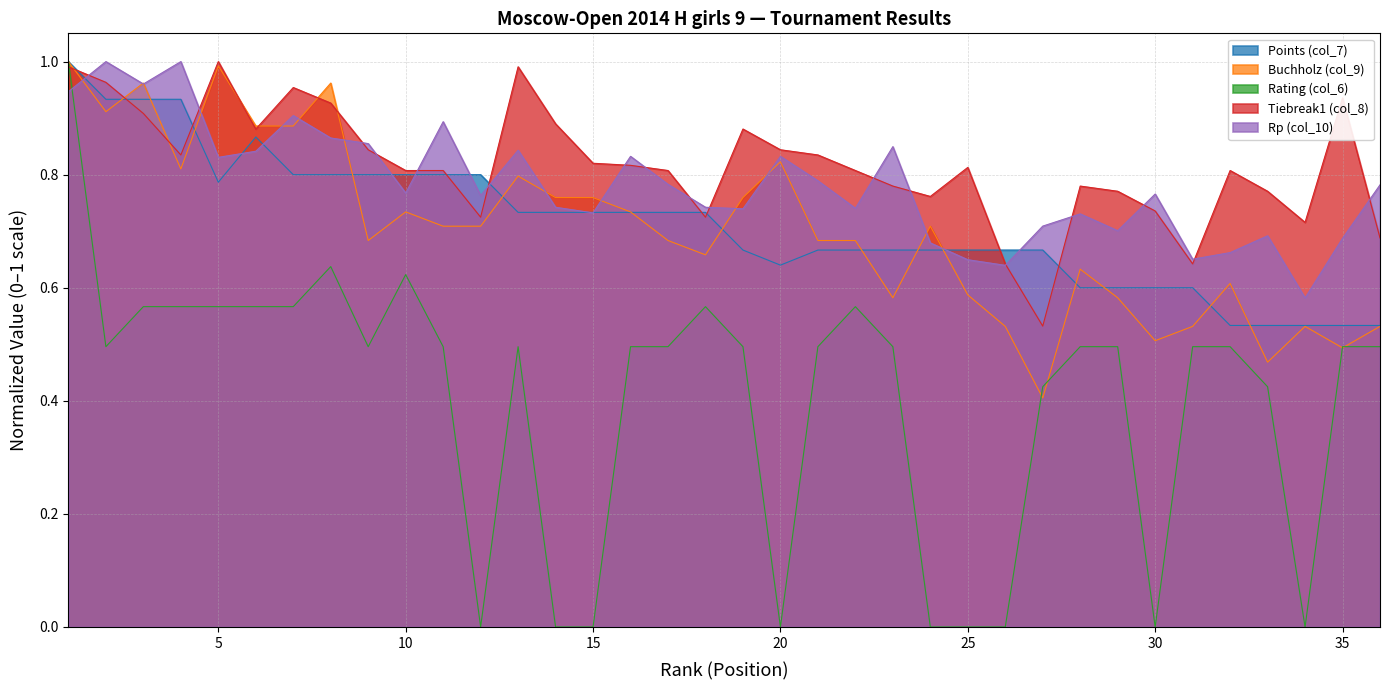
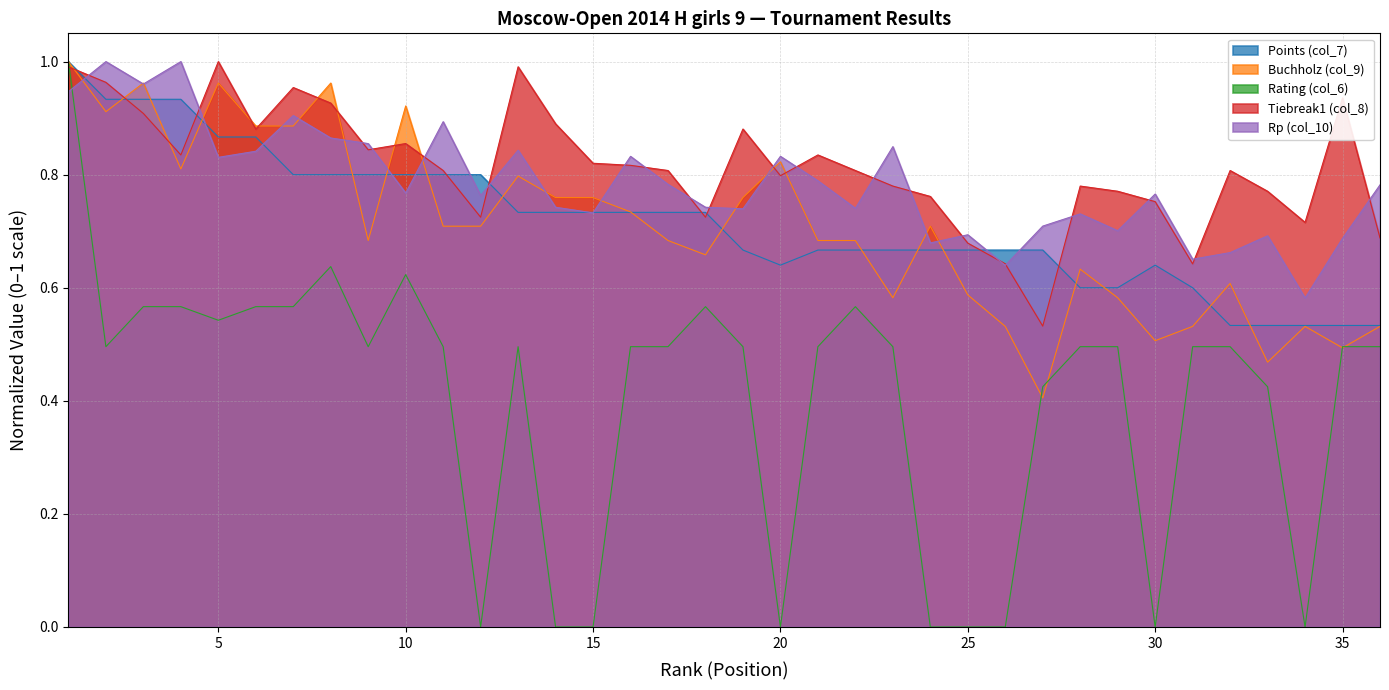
Points (col_7), 5: 0.79 -> 0.87
Buchholz (col_9), 5: 0.99 -> 0.96
Rating (col_6), 5: 0.57 -> 0.54
Buchholz (col_9), 10: 0.73 -> 0.92
Tiebreak1 (col_8), 10: 0.81 -> 0.86
Tiebreak1 (col_8), 20: 0.84 -> 0.80
Tiebreak1 (col_8), 25: 0.81 -> 0.68
Rp (col_10), 25: 0.65 -> 0.69
Points (col_7), 30: 0.60 -> 0.64
Tiebreak1 (col_8), 30: 0.74 -> 0.75
